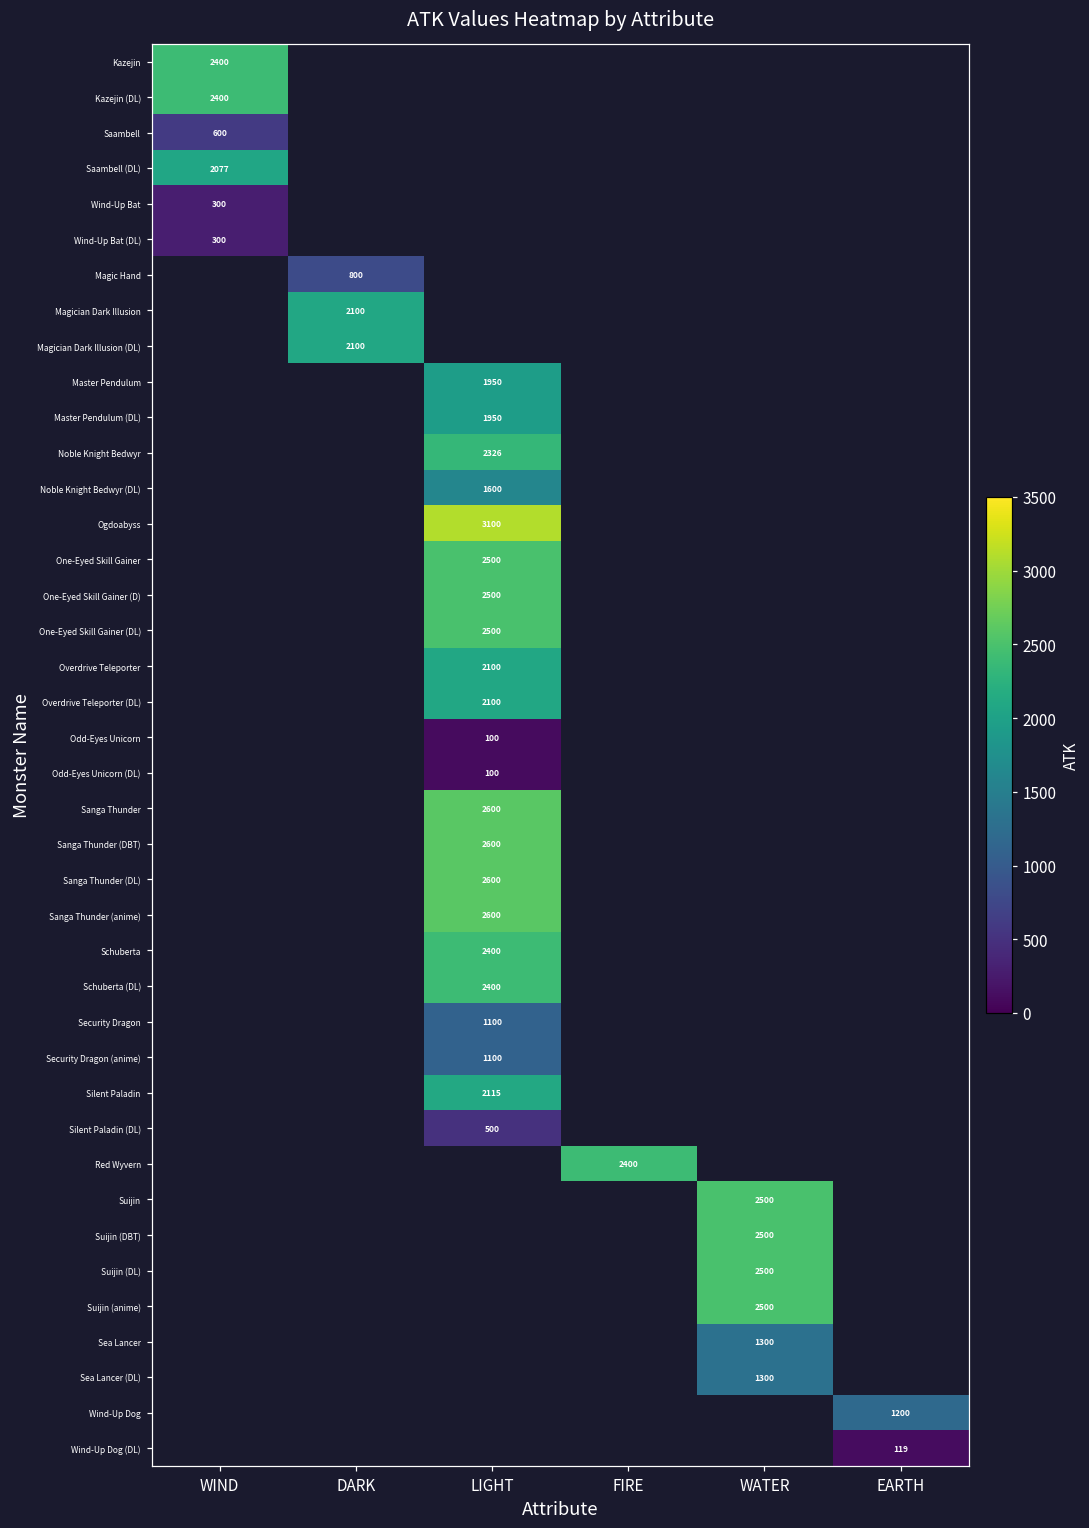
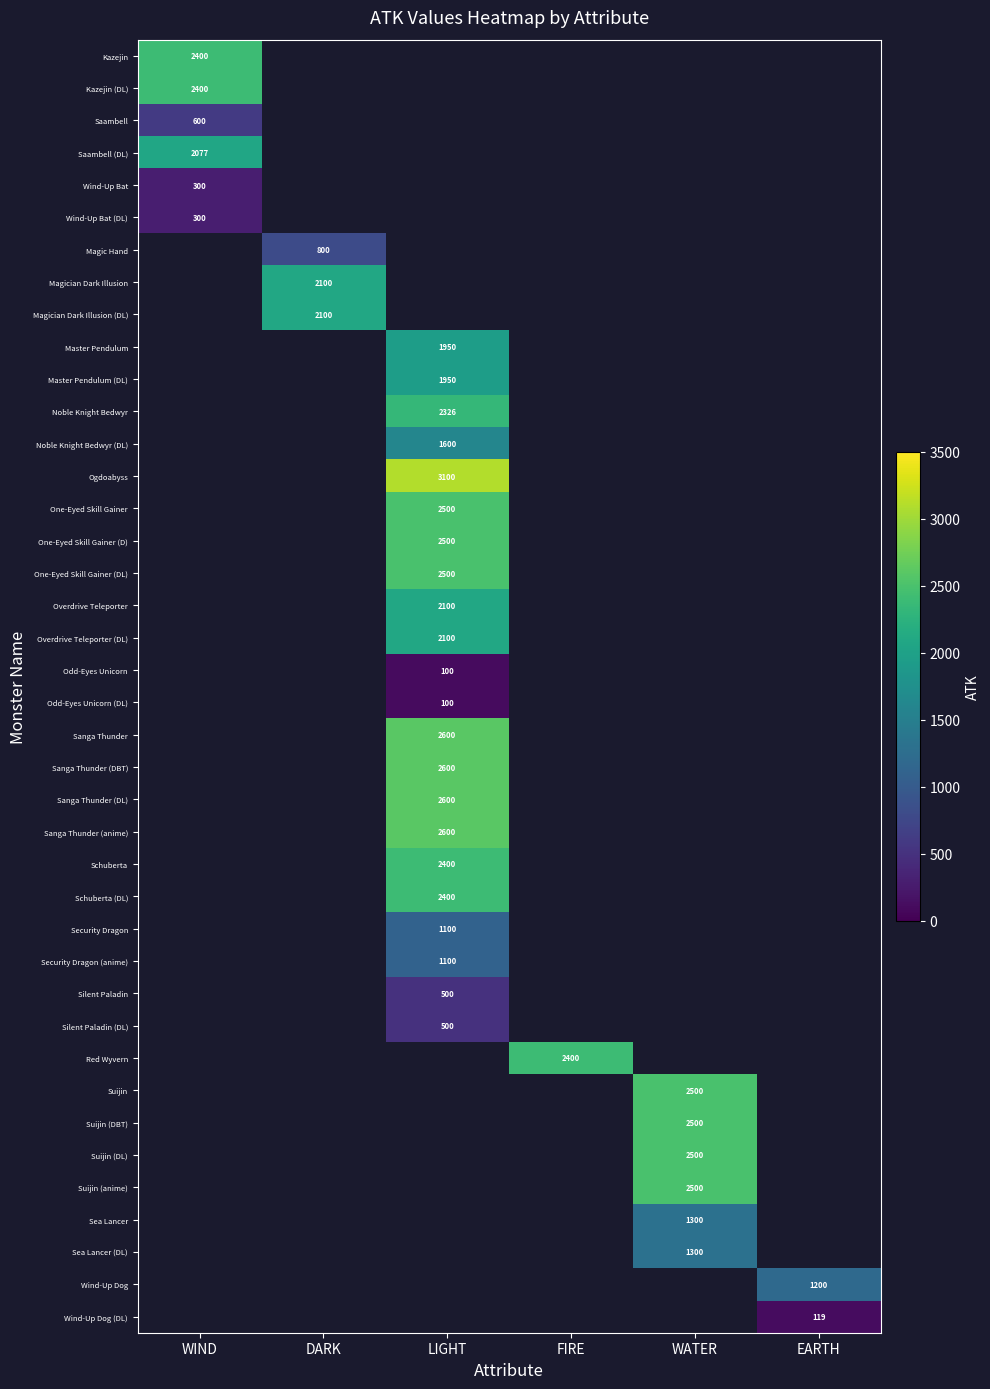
Silent Paladin, LIGHT: 2115 -> 500
